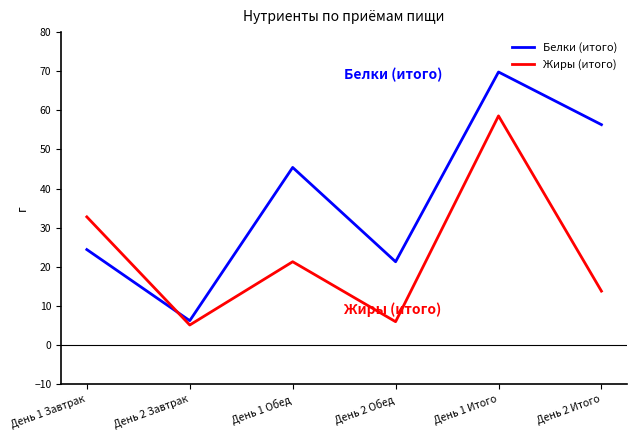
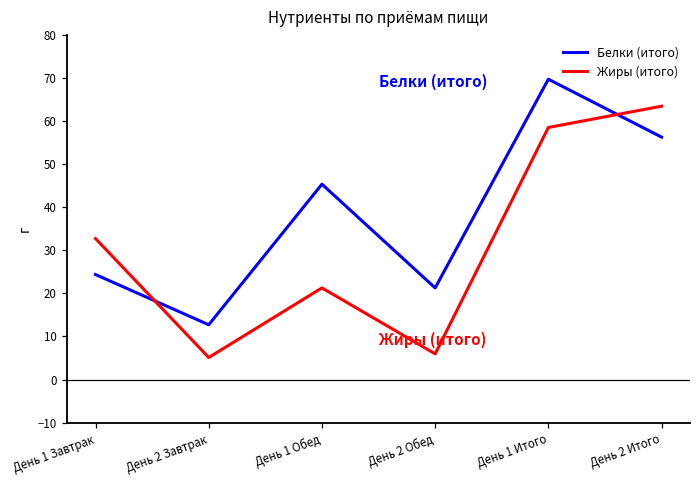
Белки (итого), День 2 Завтрак: 6 -> 13
Жиры (итого), День 2 Итого: 14 -> 64
